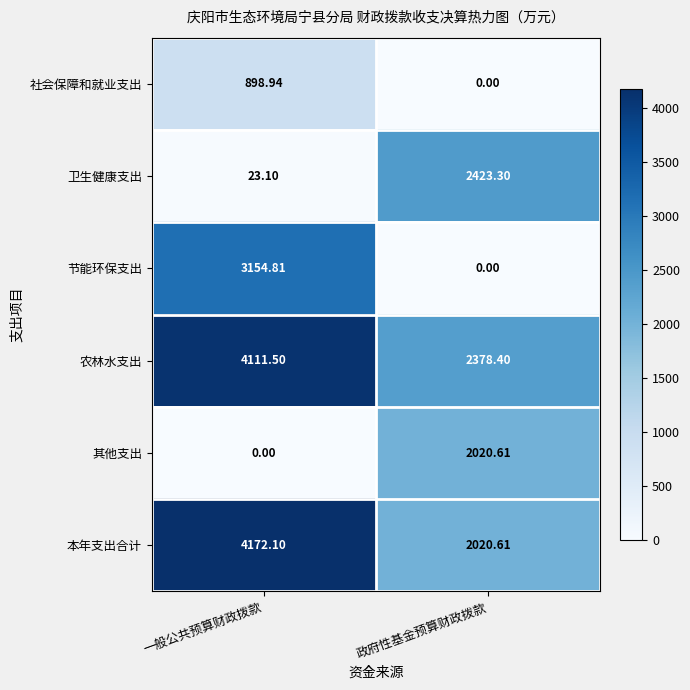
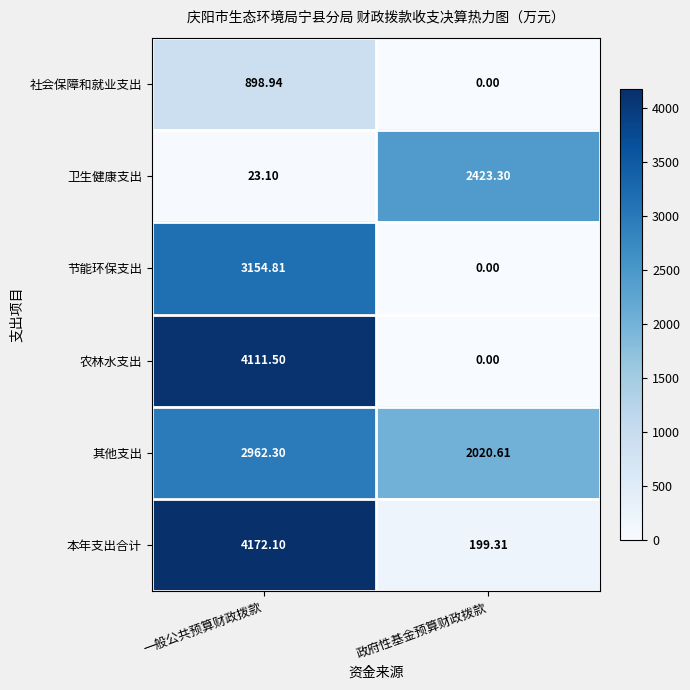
农林水支出, 政府性基金预算财政拨款: 2378.40 -> 0.00
其他支出, 一般公共预算财政拨款: 0.00 -> 2962.30
本年支出合计, 政府性基金预算财政拨款: 2020.61 -> 199.31
